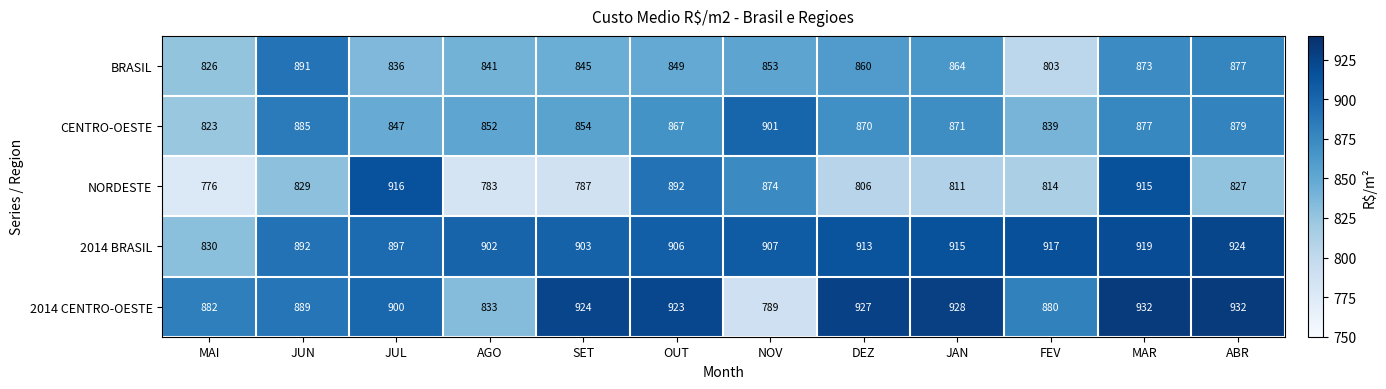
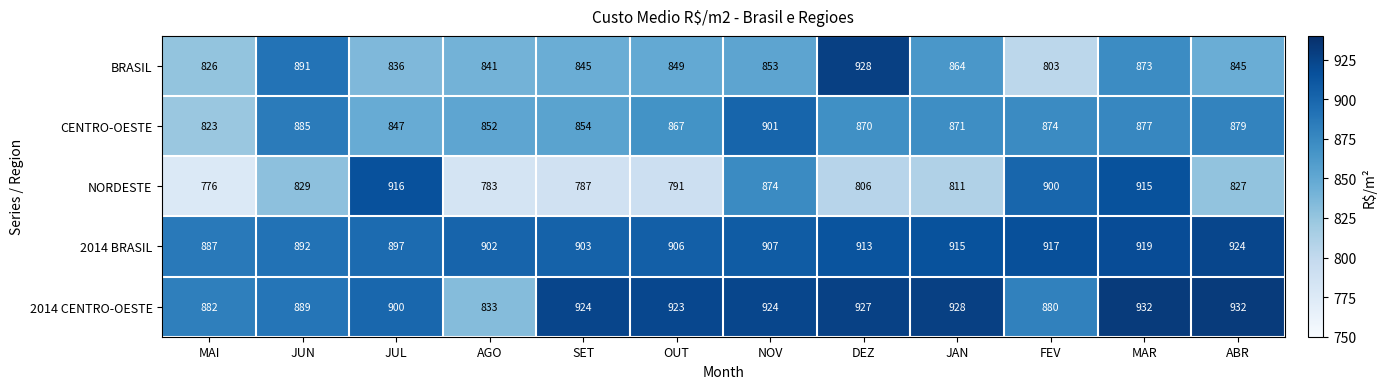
BRASIL, DEZ: 860 -> 928
BRASIL, ABR: 877 -> 845
CENTRO-OESTE, FEV: 839 -> 874
NORDESTE, OUT: 892 -> 791
NORDESTE, FEV: 814 -> 900
2014 BRASIL, MAI: 830 -> 887
2014 CENTRO-OESTE, NOV: 789 -> 924
